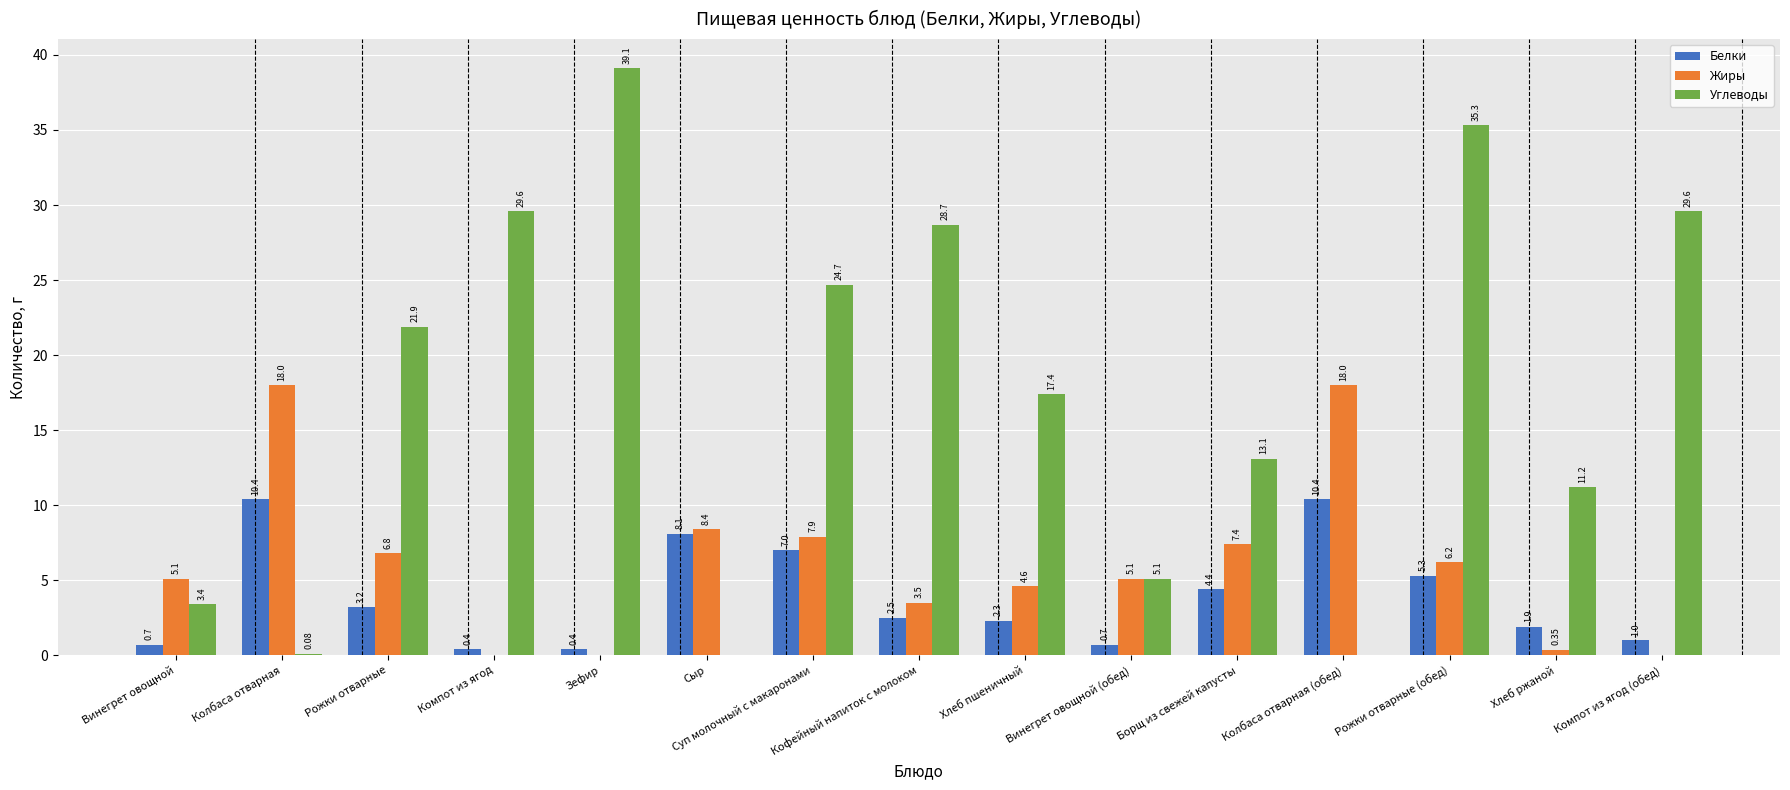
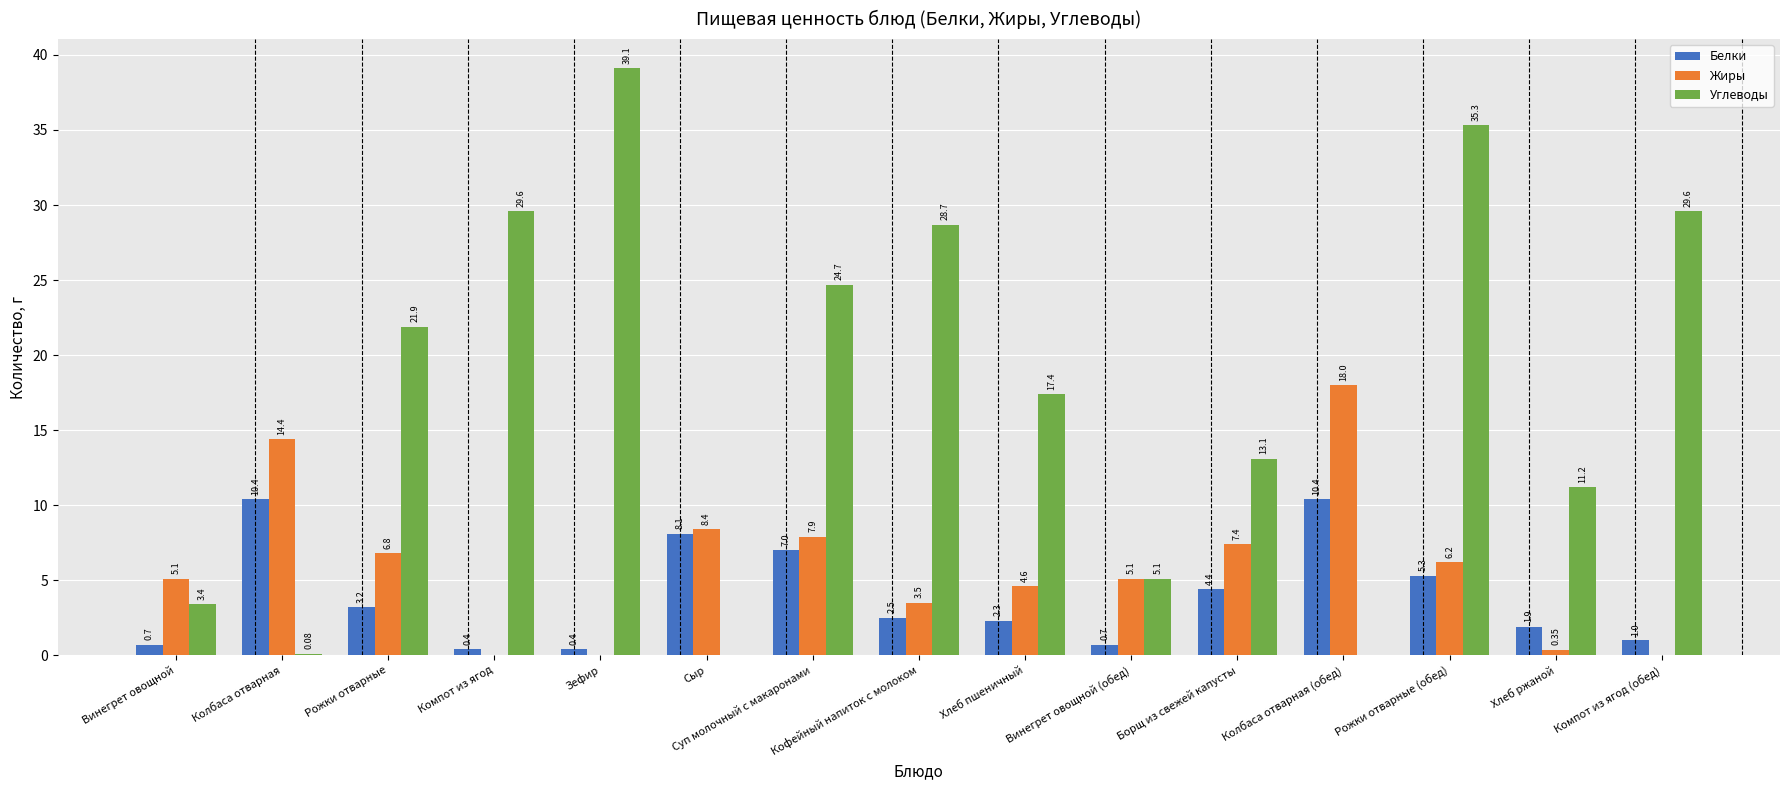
Жиры, Колбаса отварная: 18.0 -> 14.4
